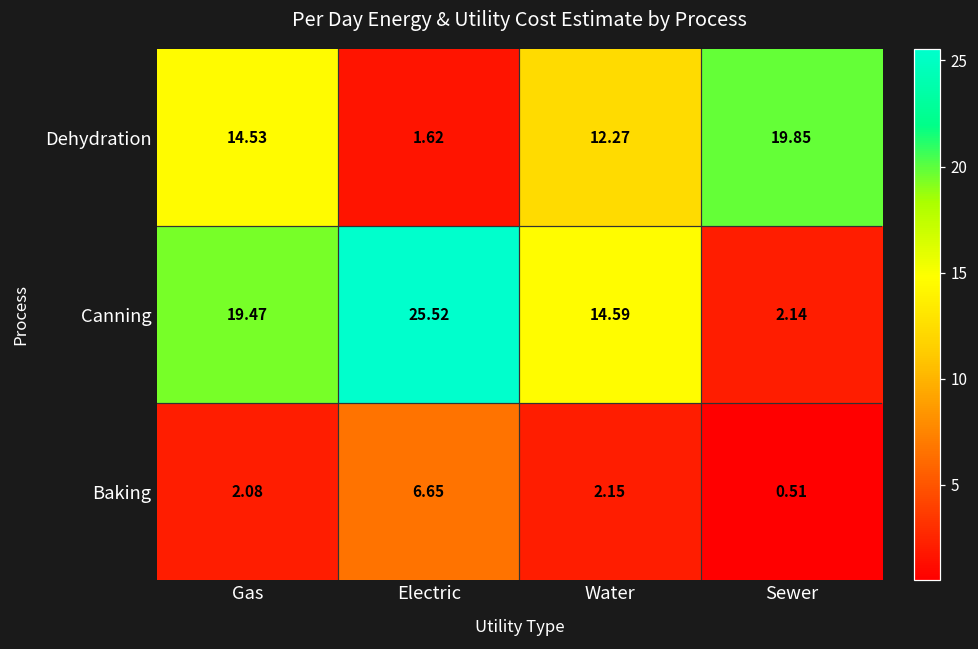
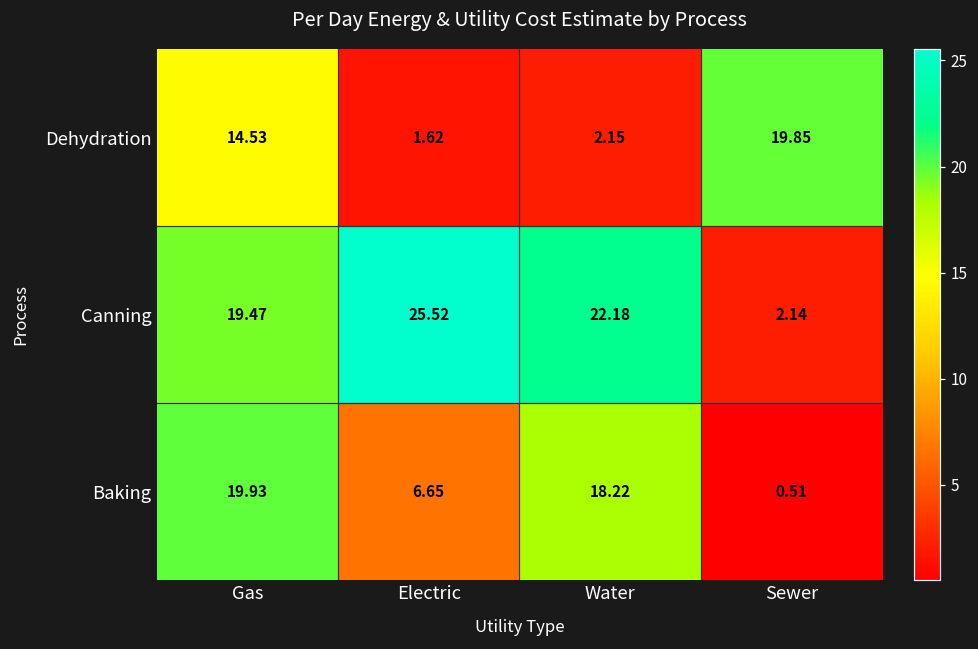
Dehydration, Water: 12.27 -> 2.15
Canning, Water: 14.59 -> 22.18
Baking, Gas: 2.08 -> 19.93
Baking, Water: 2.15 -> 18.22
